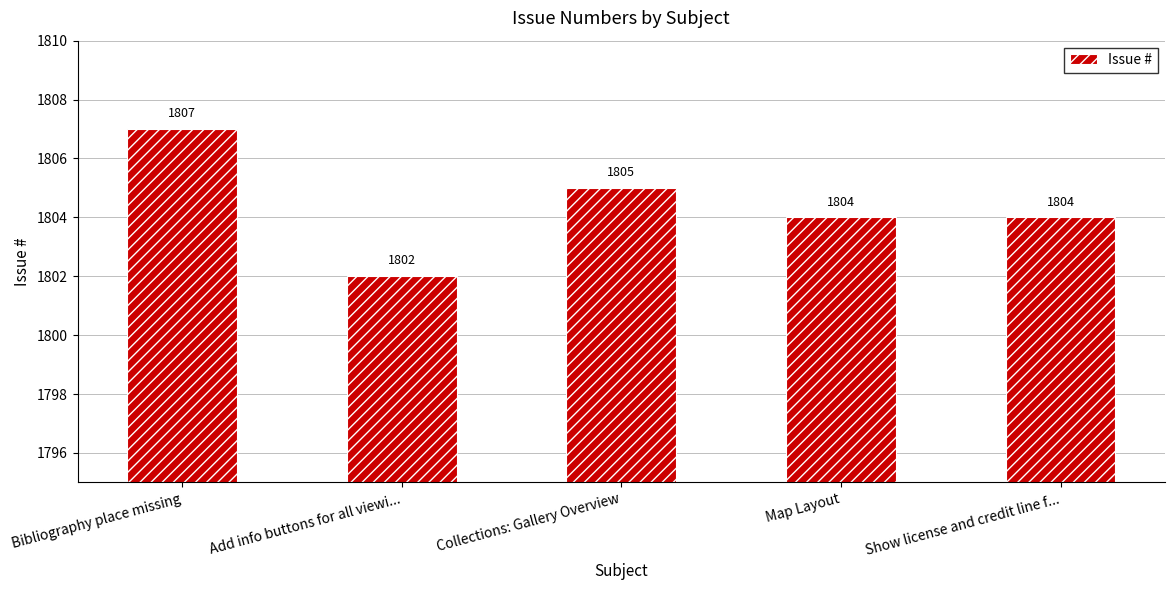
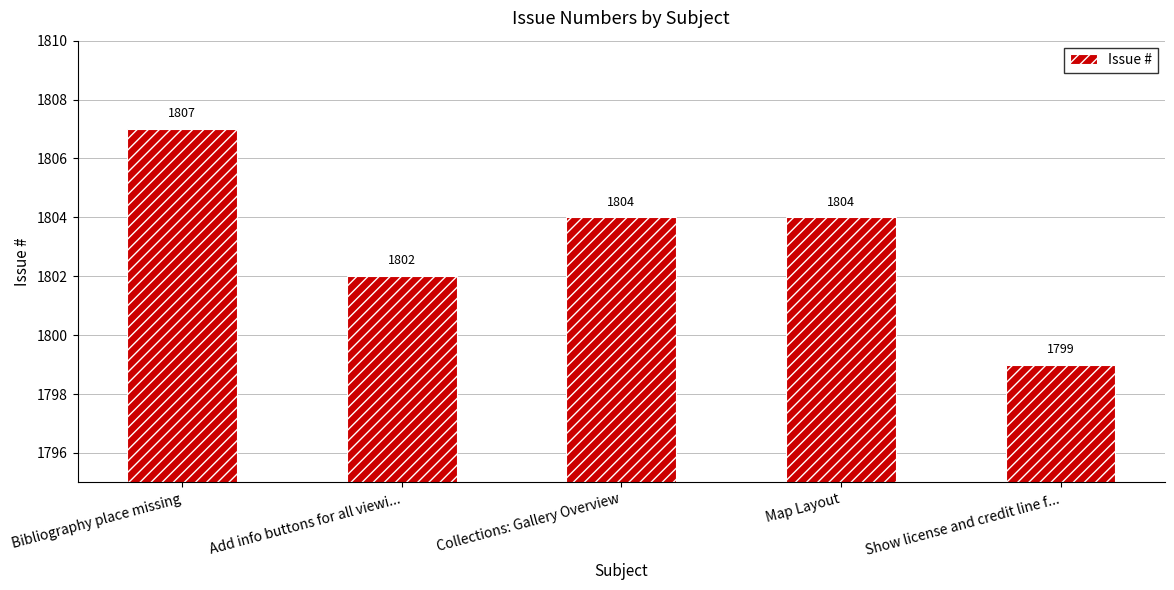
Collections: Gallery Overview: 1805 -> 1804
Show license and credit line f...: 1804 -> 1799
